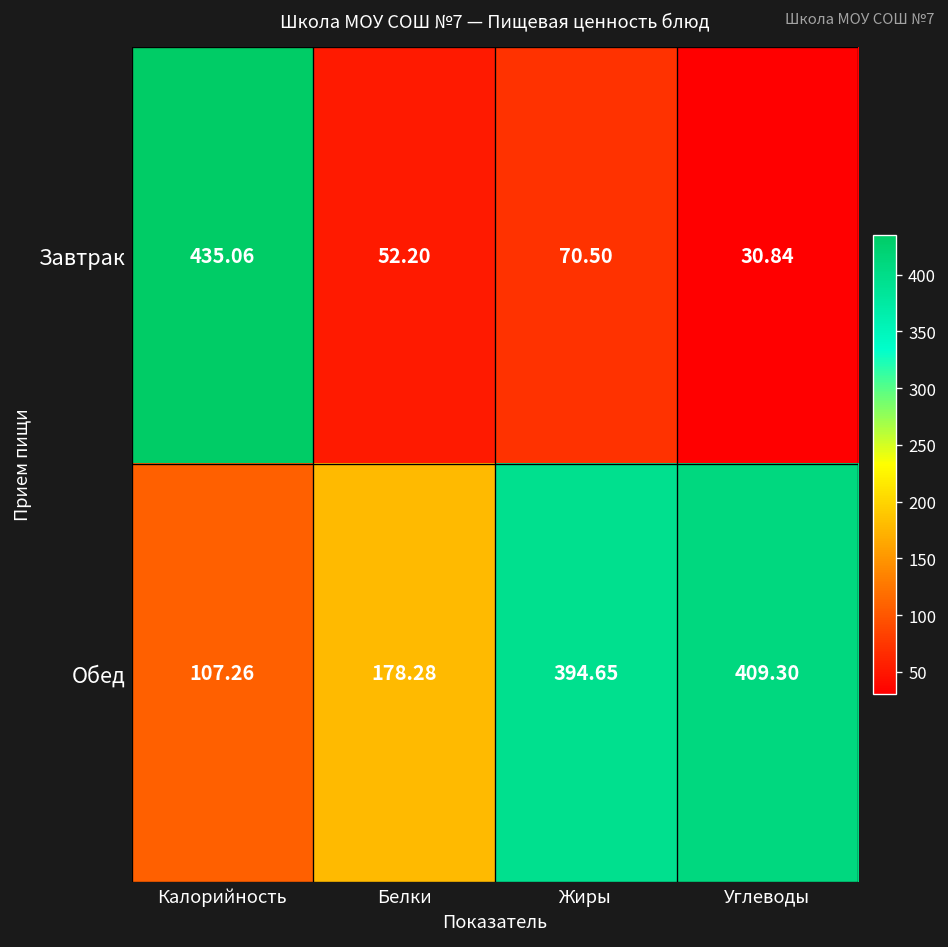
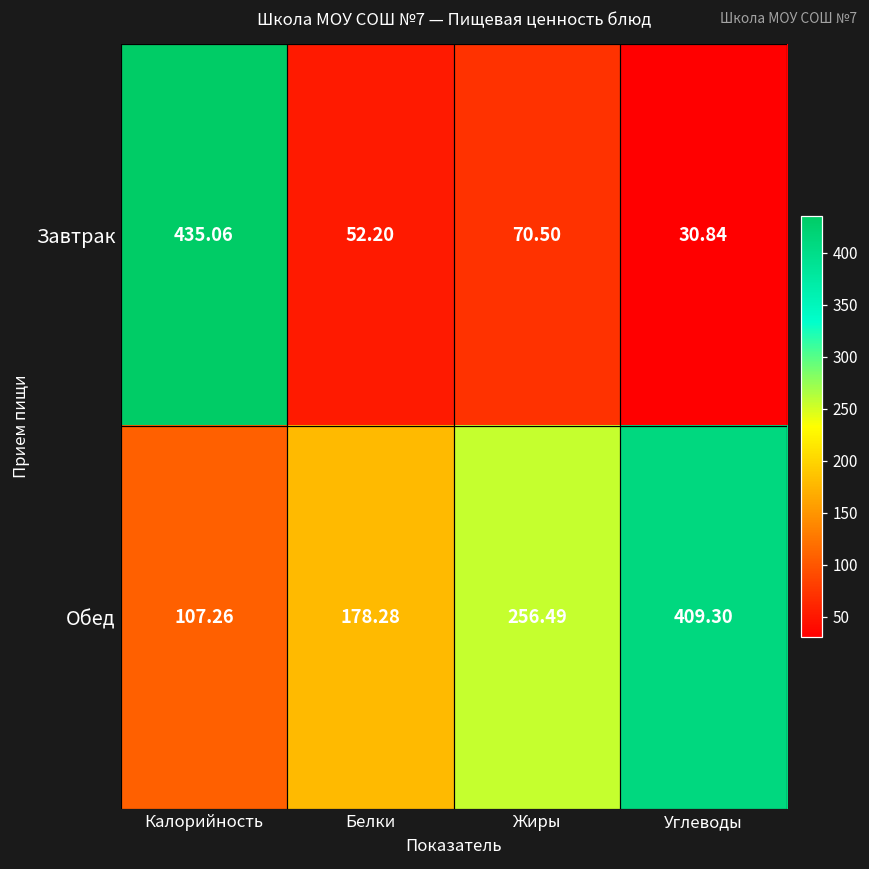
Обед, Жиры: 394.65 -> 256.49
